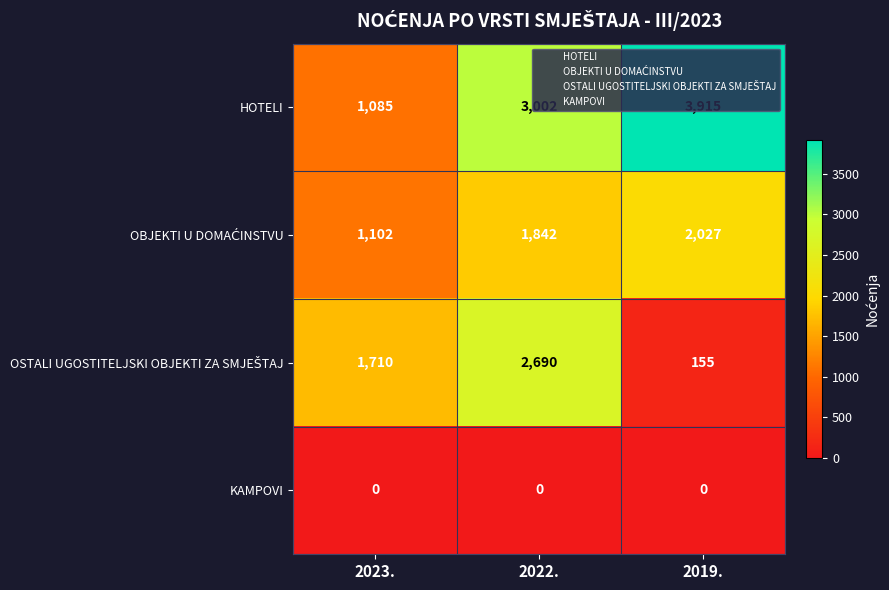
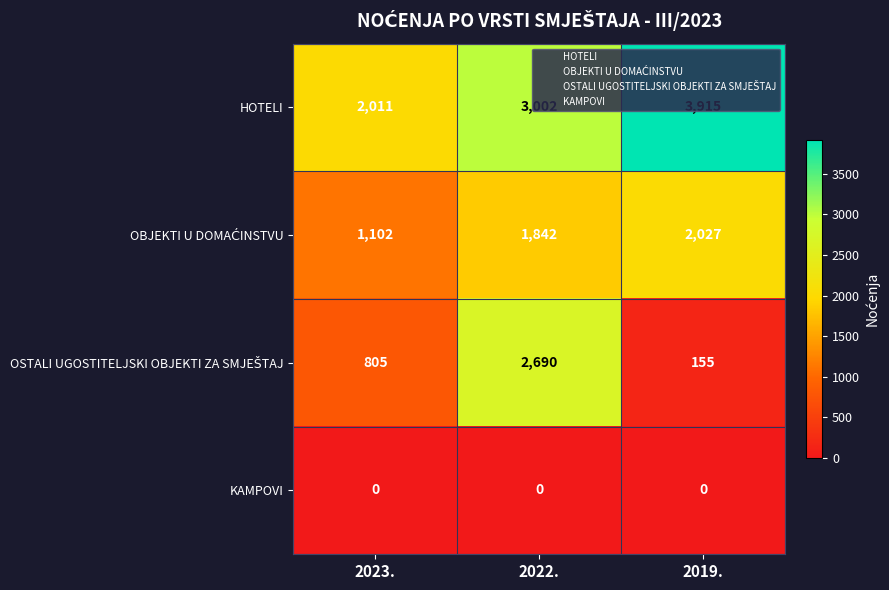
HOTELI, 2023.: 1,085 -> 2,011
OSTALI UGOSTITELJSKI OBJEKTI ZA SMJEŠTAJ, 2023.: 1,710 -> 805
